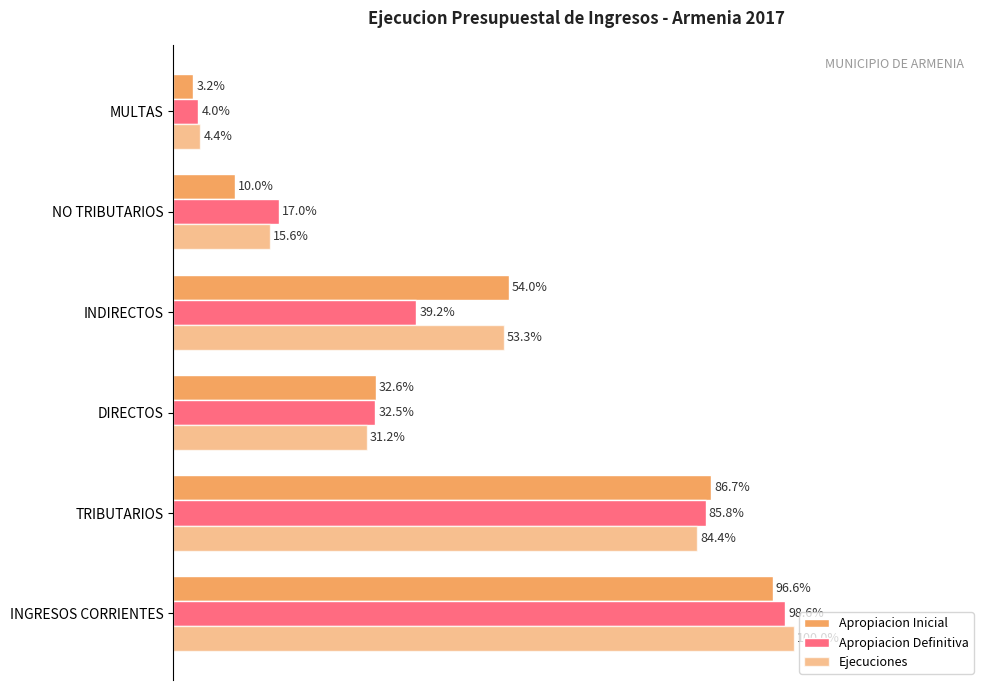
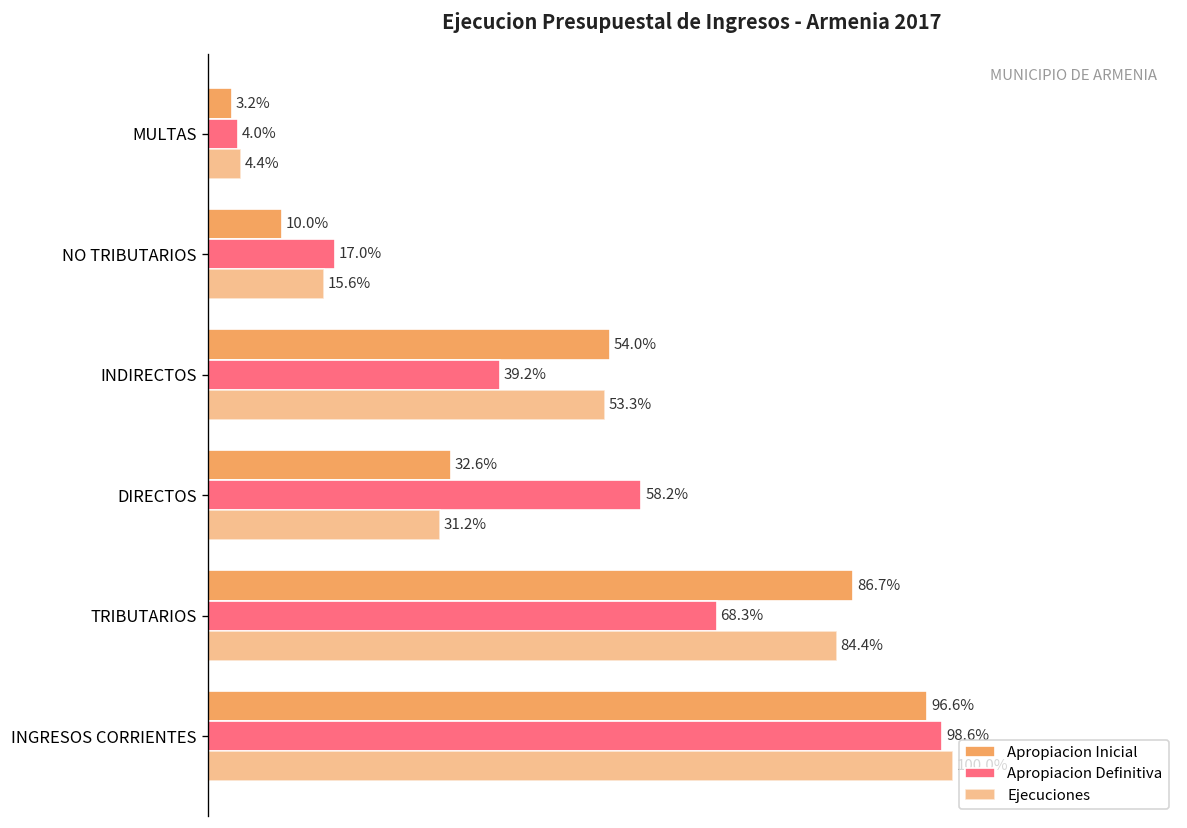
Apropiacion Definitiva, DIRECTOS: 32.5% -> 58.2%
Apropiacion Definitiva, TRIBUTARIOS: 85.8% -> 68.3%
